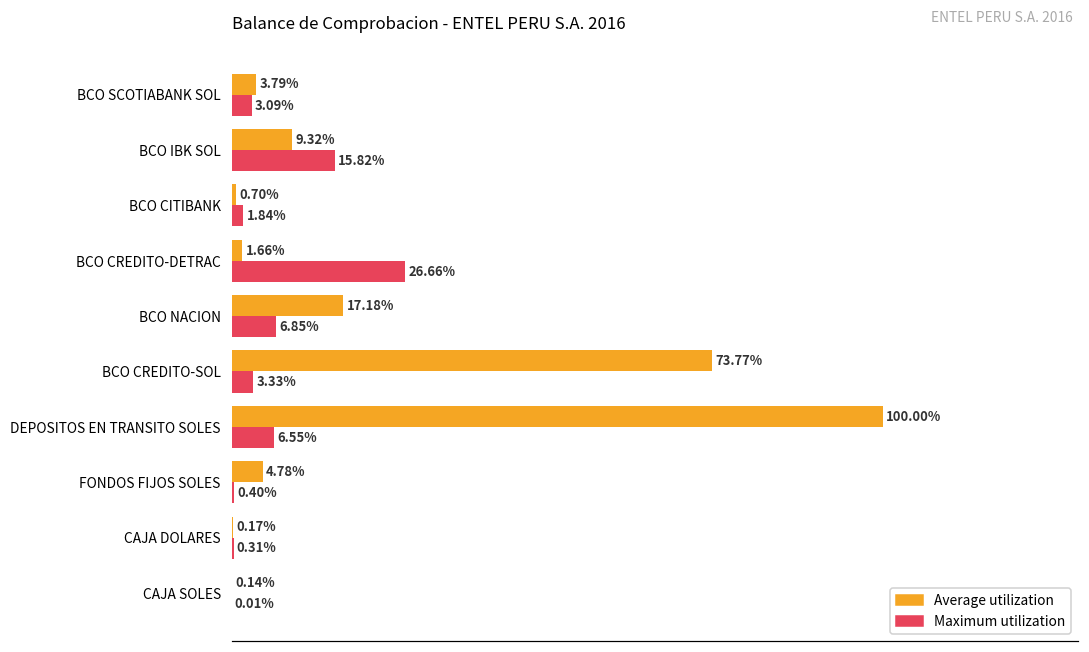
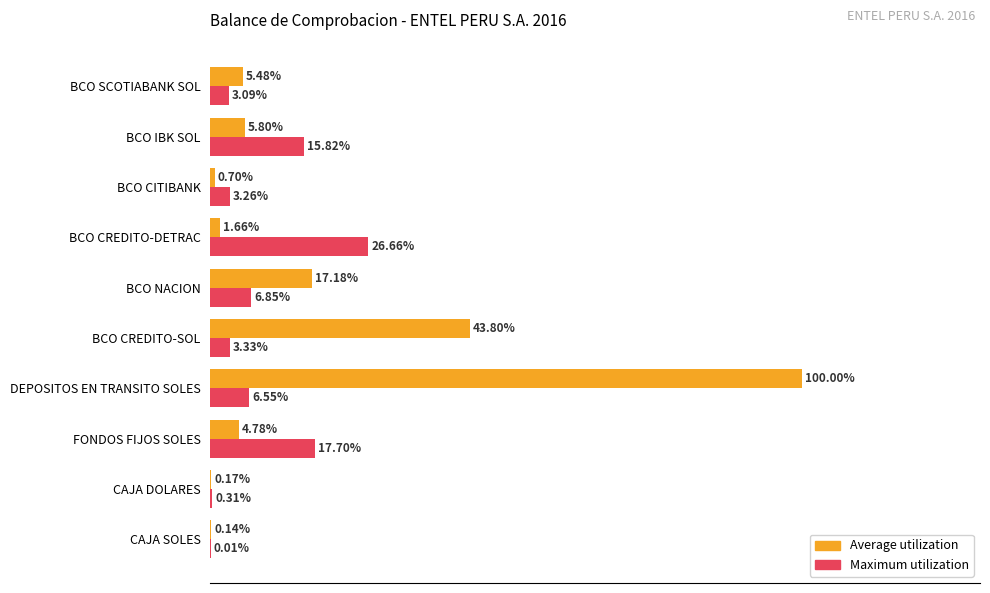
Average utilization, BCO SCOTIABANK SOL: 3.79% -> 5.48%
Average utilization, BCO IBK SOL: 9.32% -> 5.80%
Maximum utilization, BCO CITIBANK: 1.84% -> 3.26%
Average utilization, BCO CREDITO-SOL: 73.77% -> 43.80%
Maximum utilization, FONDOS FIJOS SOLES: 0.40% -> 17.70%
